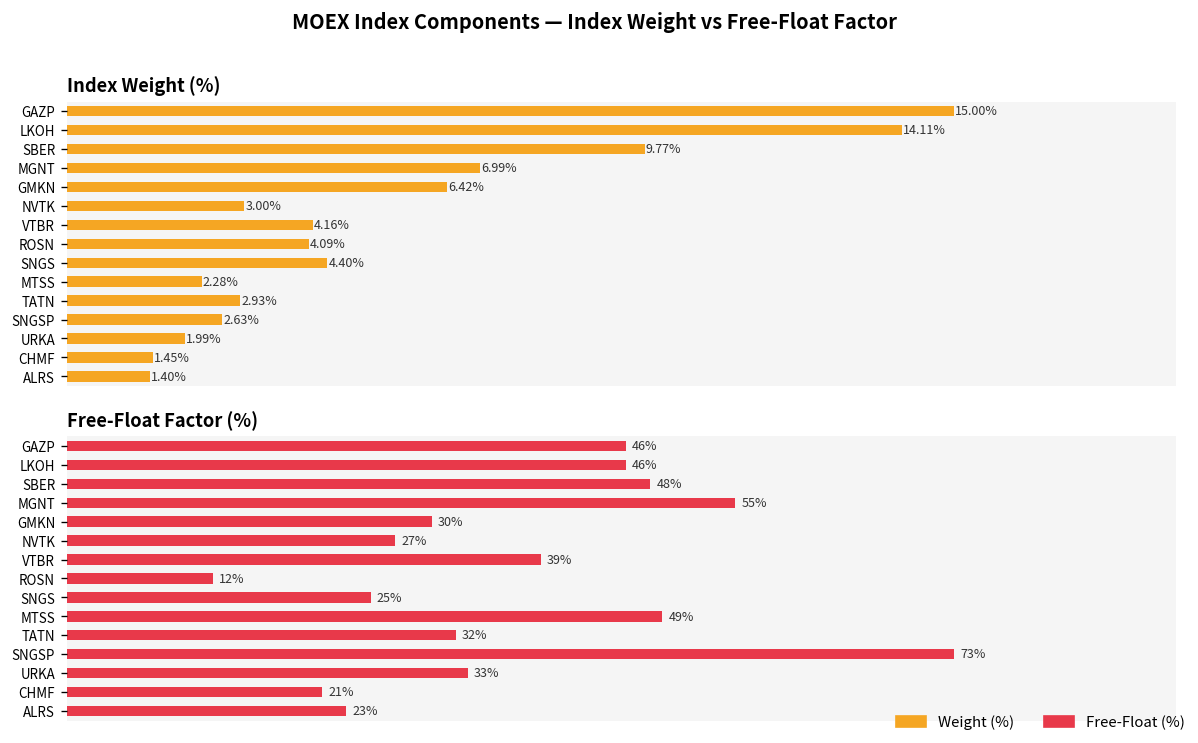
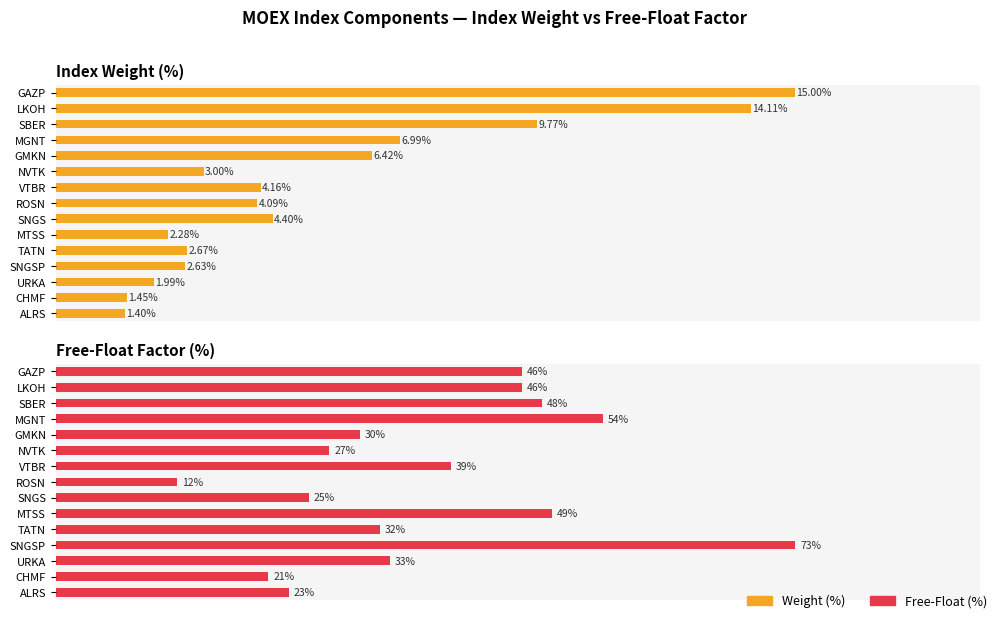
Index Weight (%), TATN: 2.93% -> 2.67%
Free-Float Factor (%), MGNT: 55% -> 54%
